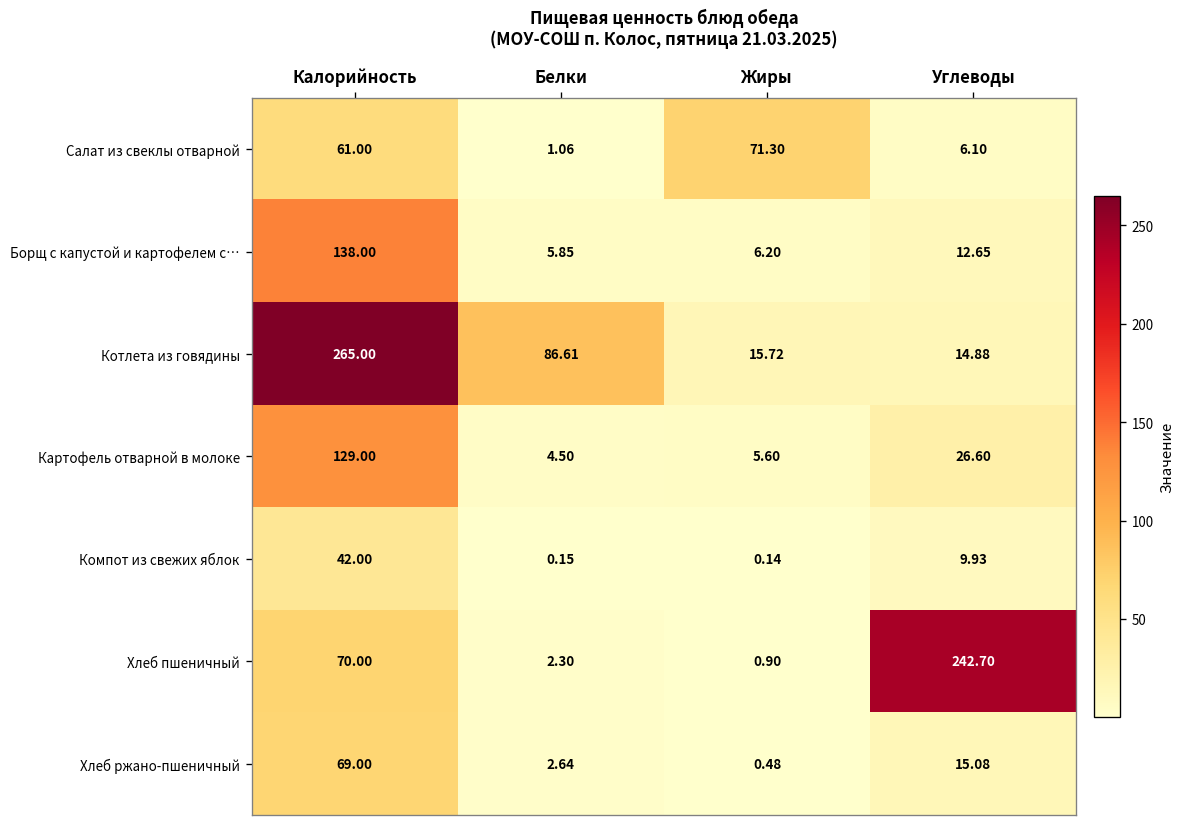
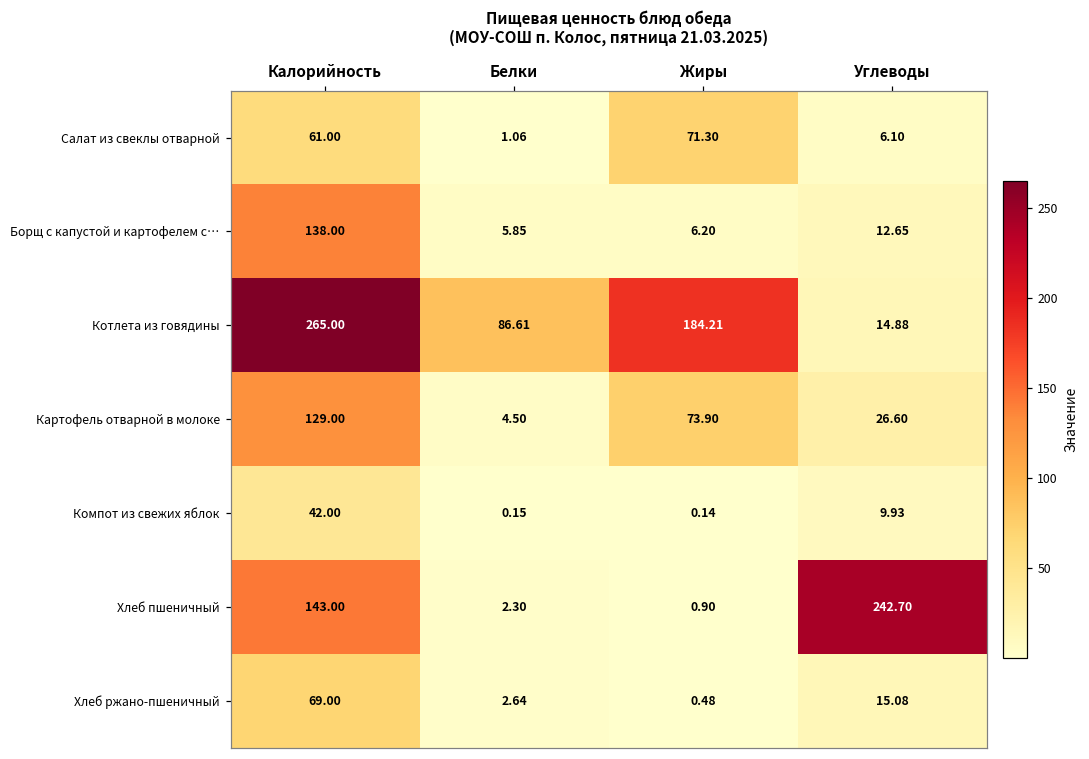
Котлета из говядины, Жиры: 15.72 -> 184.21
Картофель отварной в молоке, Жиры: 5.60 -> 73.90
Хлеб пшеничный, Калорийность: 70.00 -> 143.00
